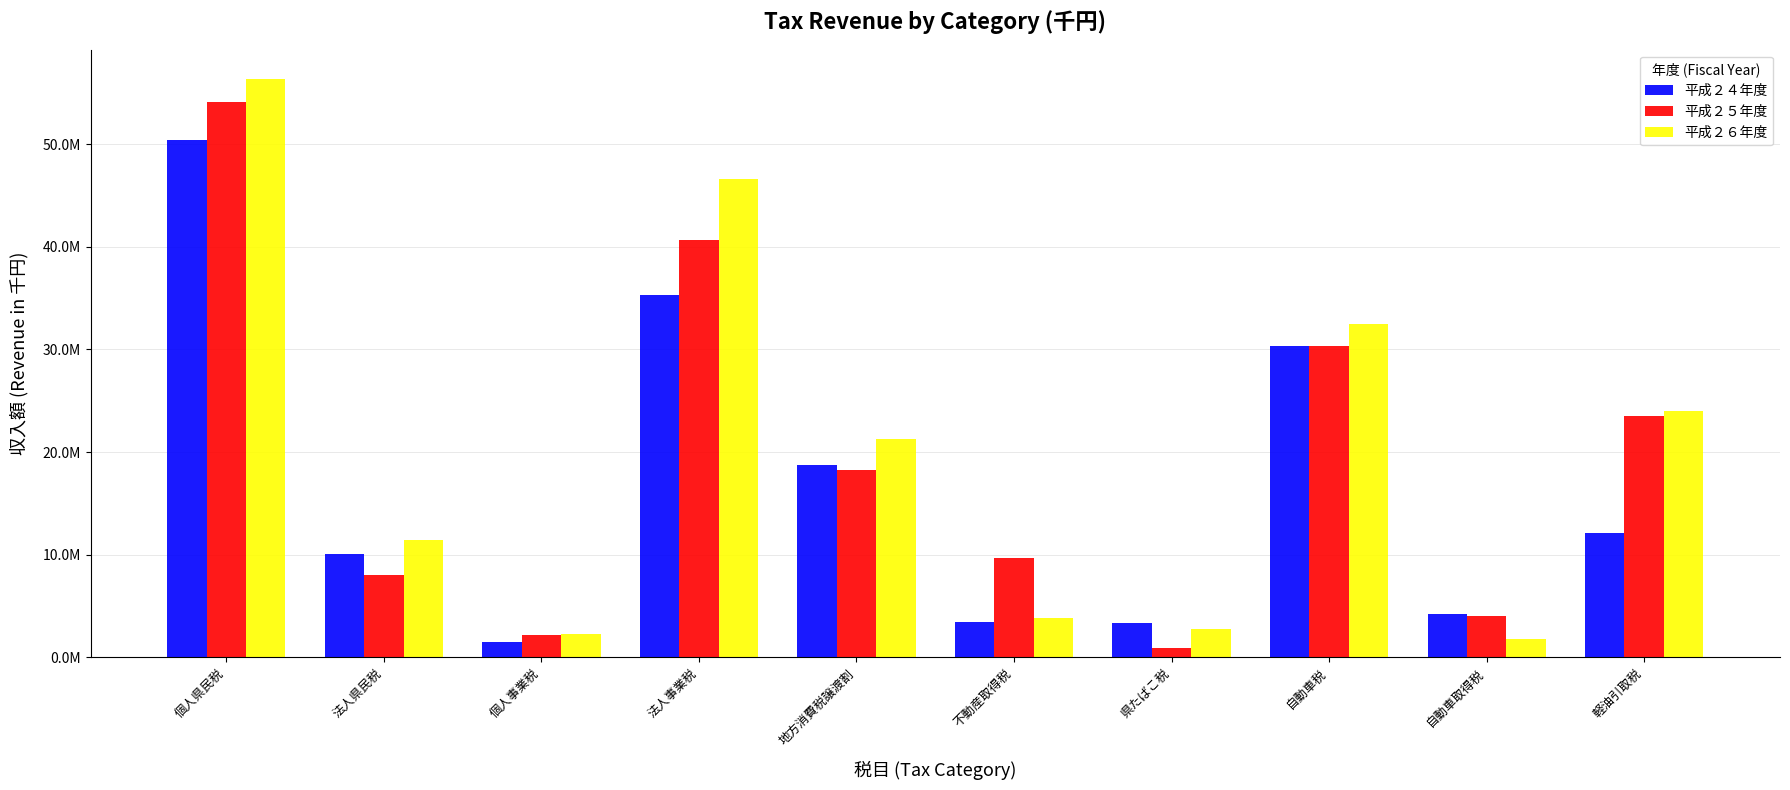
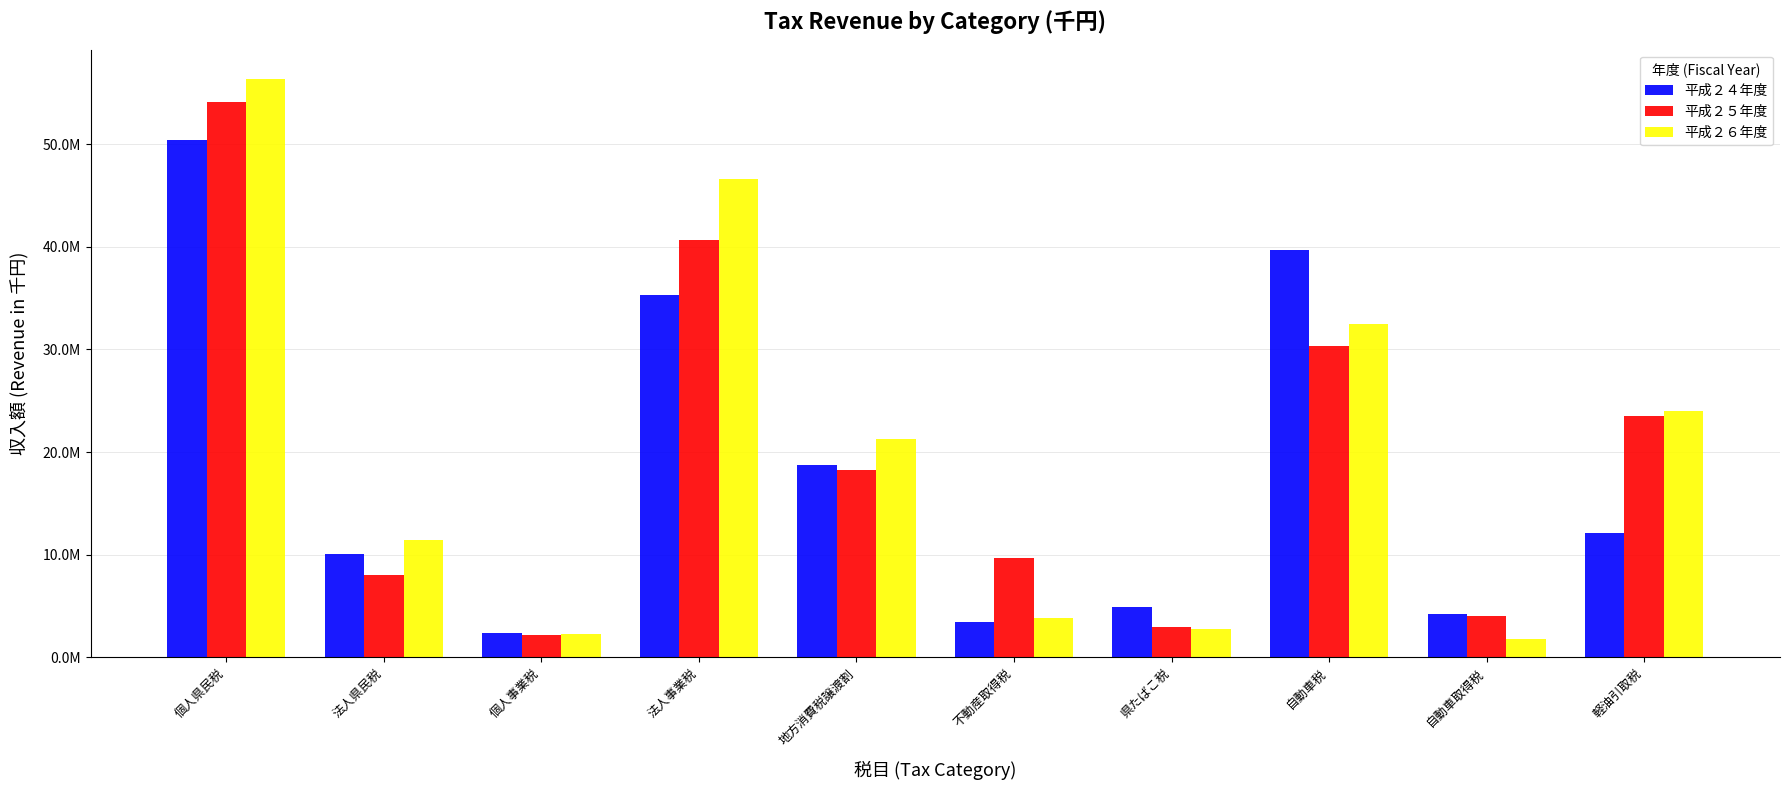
平成２４年度, 個人事業税: 1500000 -> 2300000
平成２４年度, 県たばこ税: 3400000 -> 4900000
平成２５年度, 県たばこ税: 900000 -> 3000000
平成２４年度, 自動車税: 30300000 -> 39700000
